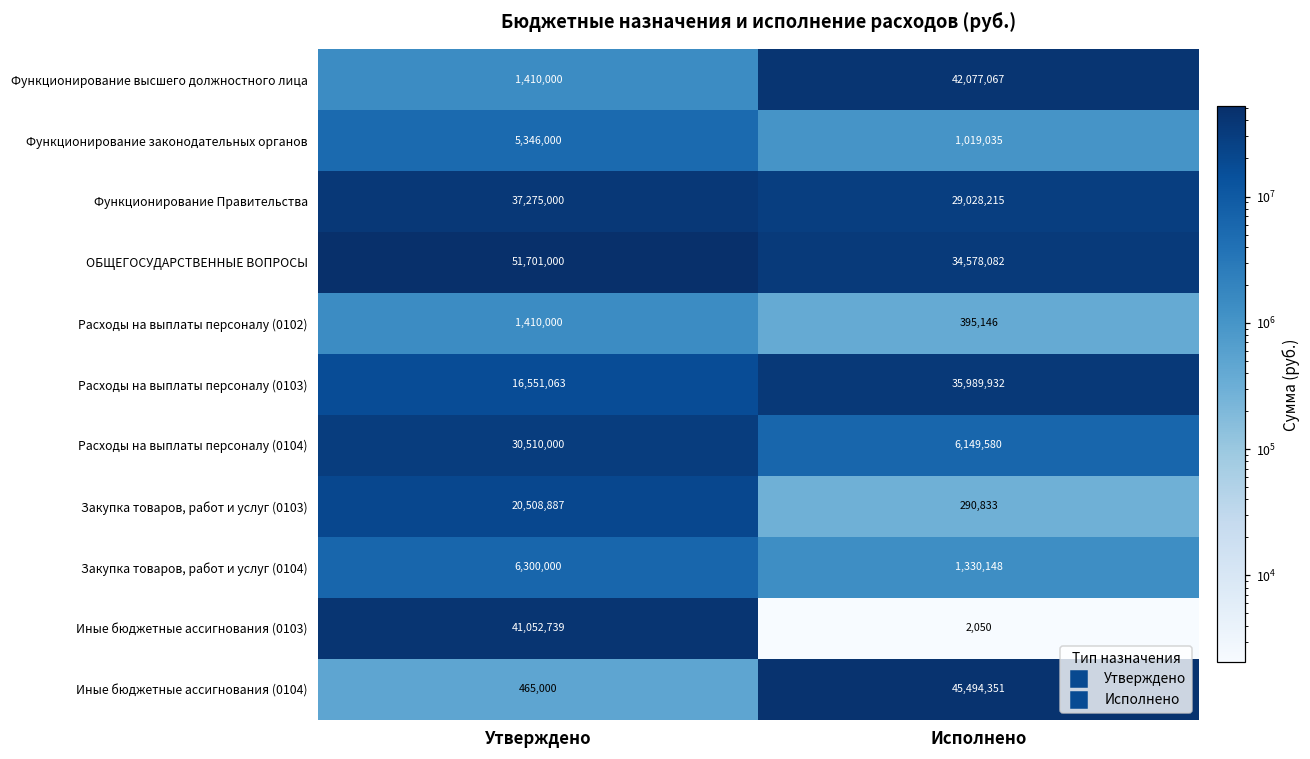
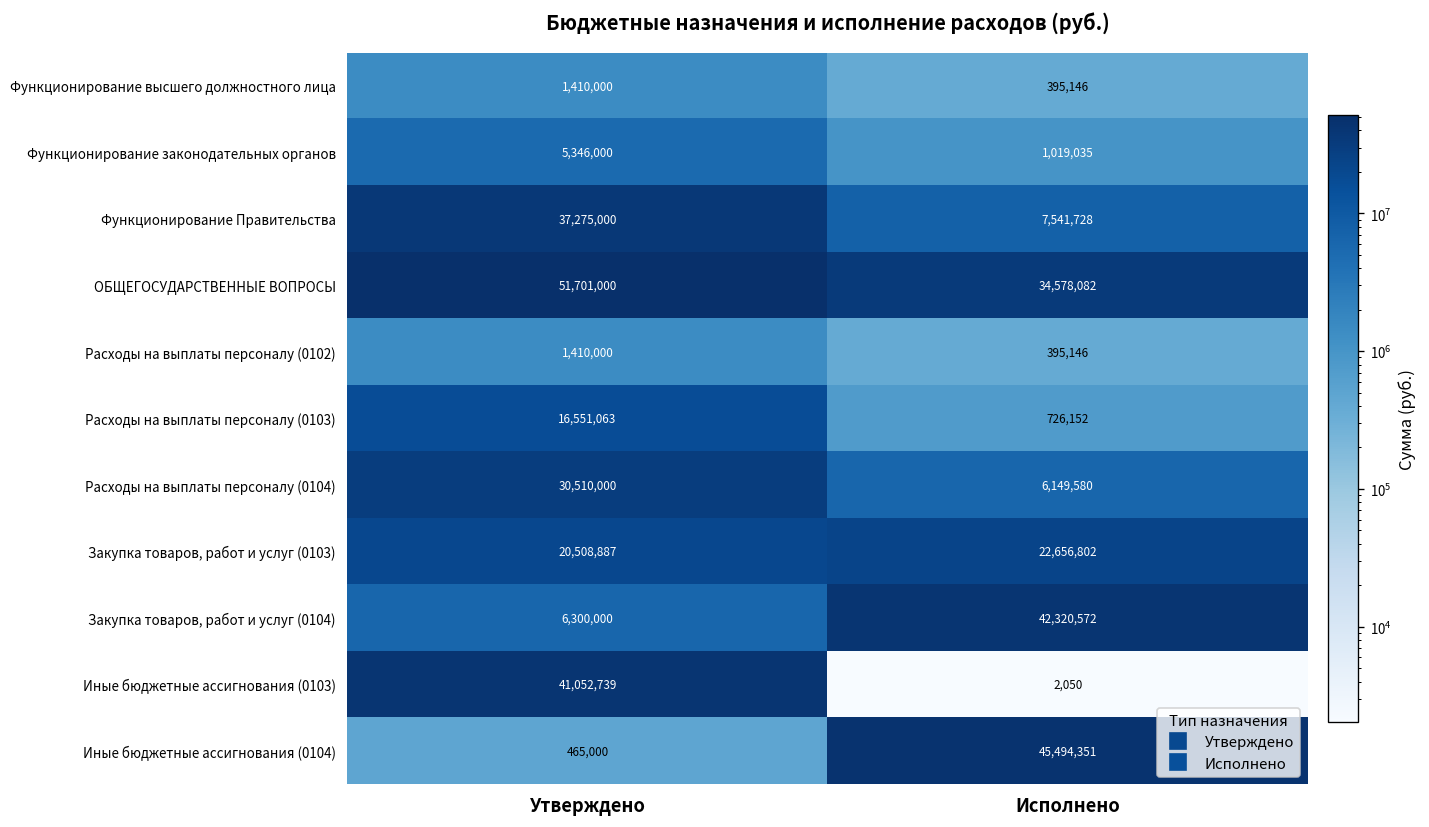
Функционирование высшего должностного лица, Исполнено: 42,077,067 -> 395,146
Функционирование Правительства, Исполнено: 29,028,215 -> 7,541,728
Расходы на выплаты персоналу (0103), Исполнено: 35,989,932 -> 726,152
Закупка товаров, работ и услуг (0103), Исполнено: 290,833 -> 22,656,802
Закупка товаров, работ и услуг (0104), Исполнено: 1,330,148 -> 42,320,572
